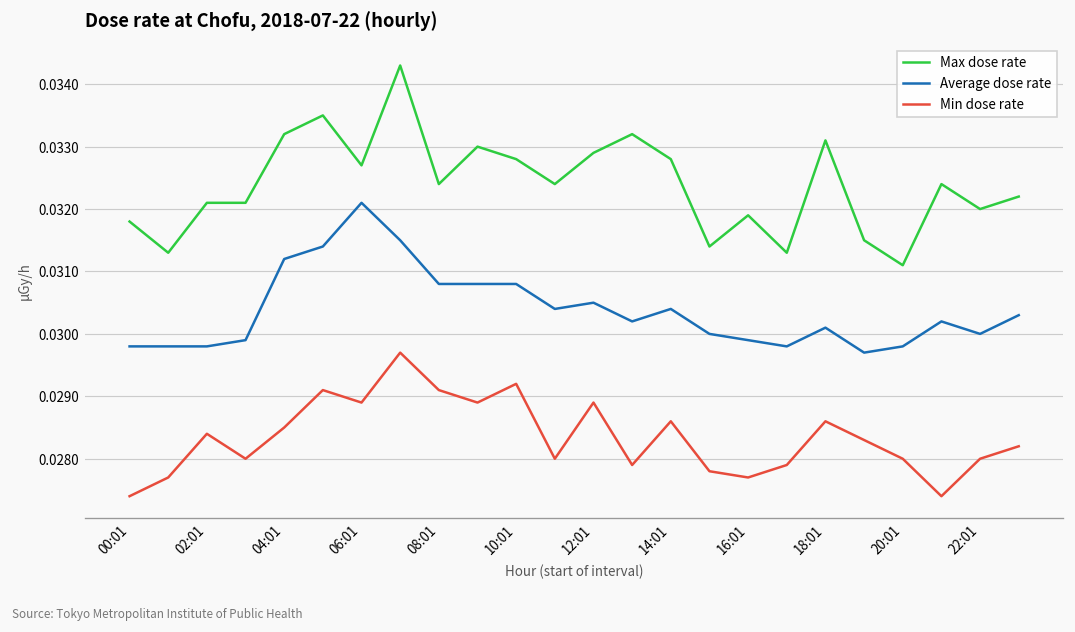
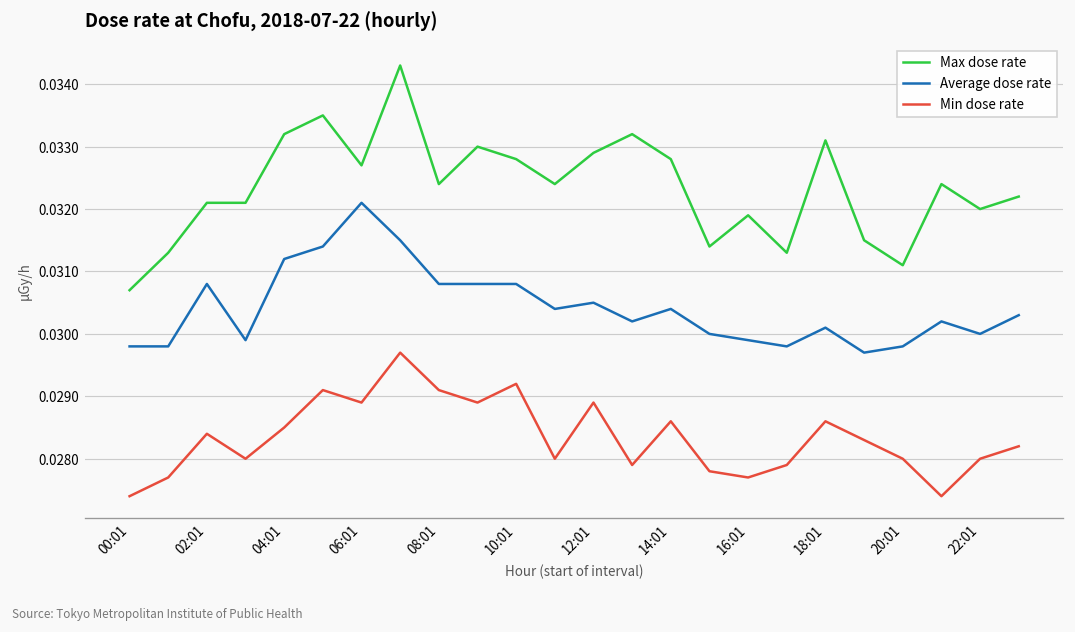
Max dose rate, 00:01: 0.0318 -> 0.0307
Average dose rate, 02:01: 0.0298 -> 0.0308
